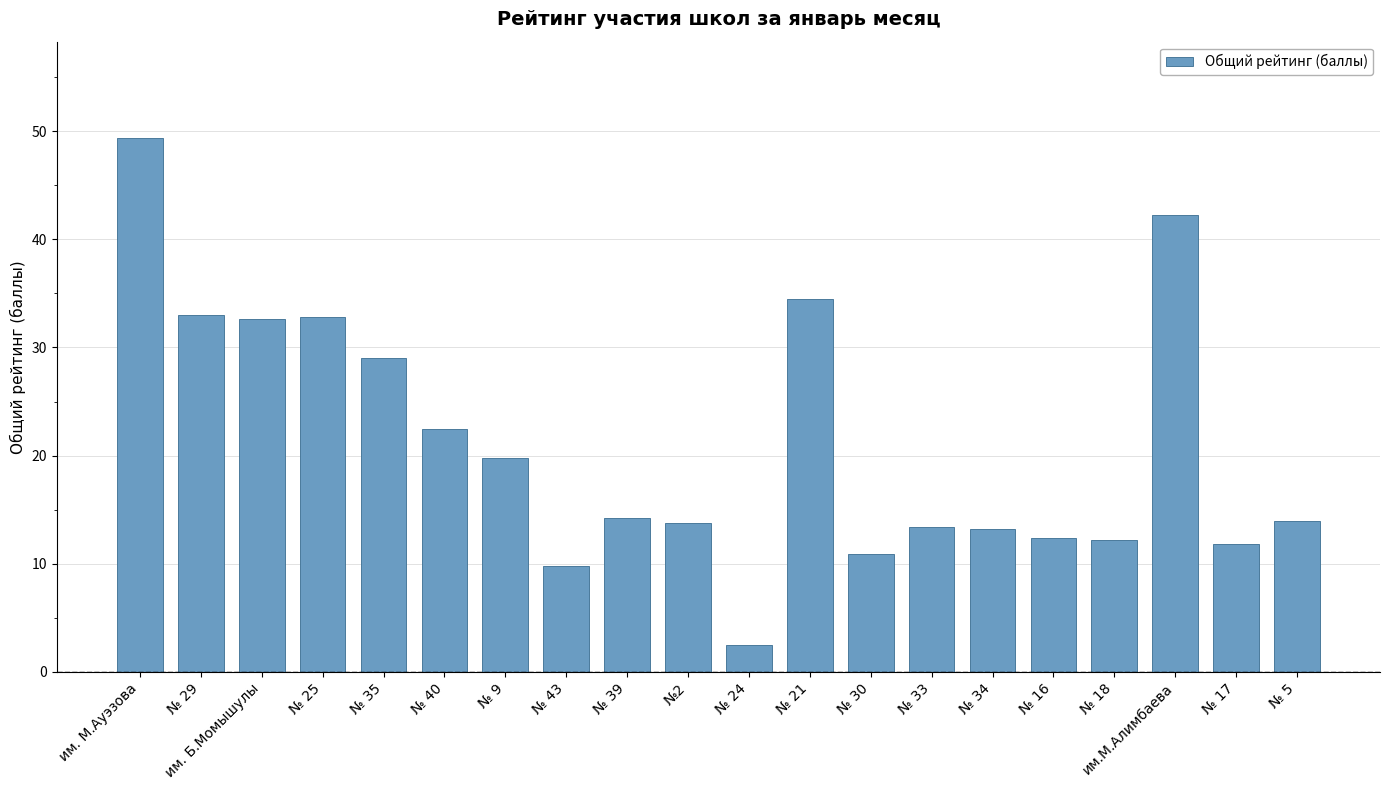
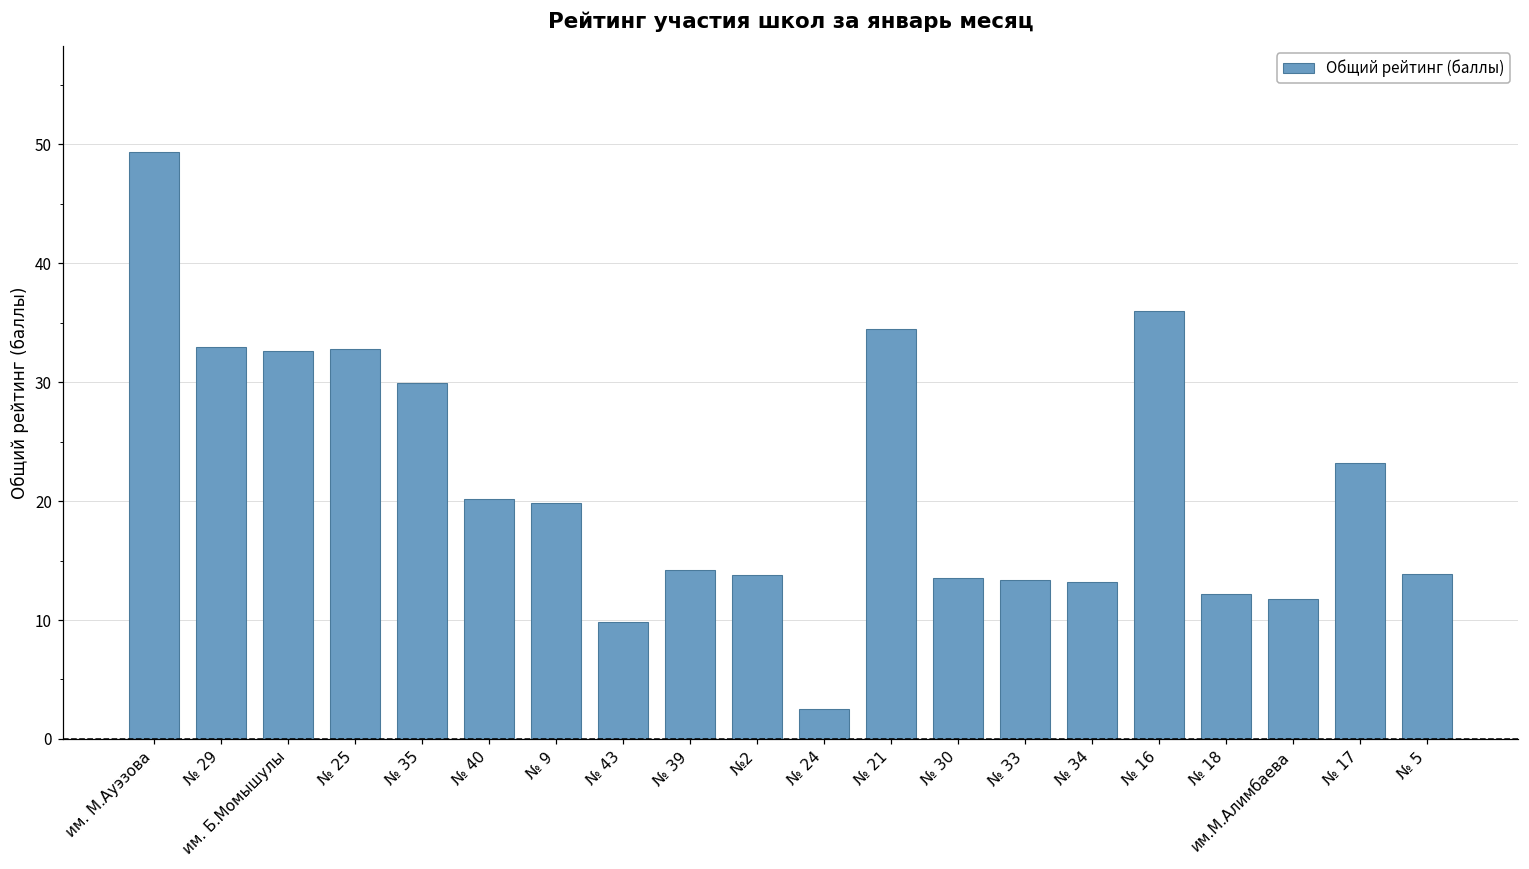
№ 35: 29.0 -> 29.9
№ 40: 22.5 -> 20.2
№ 30: 10.9 -> 13.5
№ 16: 12.4 -> 36.0
им.М.Алимбаева: 42.3 -> 11.8
№ 17: 11.8 -> 23.2
